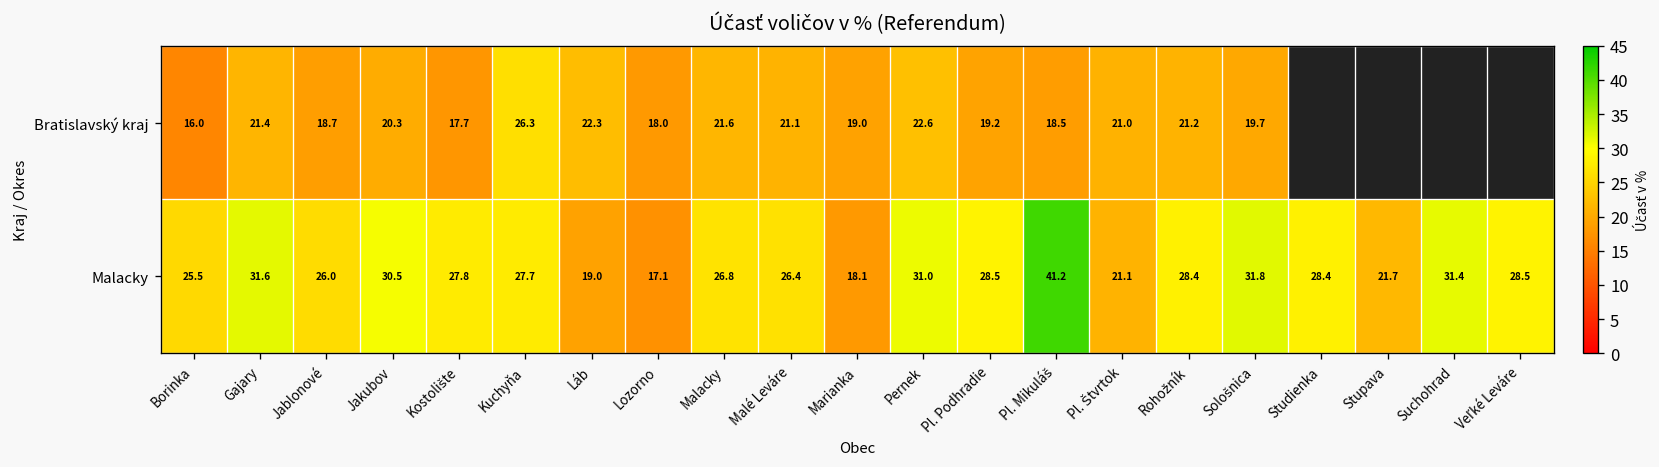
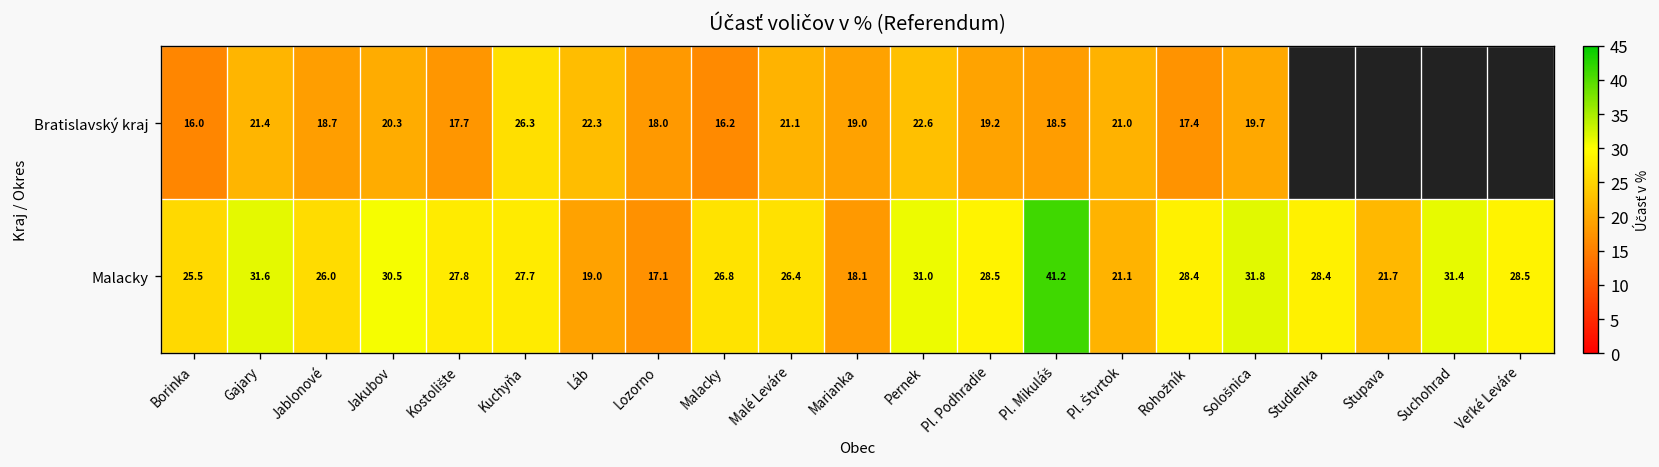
Bratislavský kraj, Malacky: 21.6 -> 16.2
Bratislavský kraj, Rohožník: 21.2 -> 17.4
